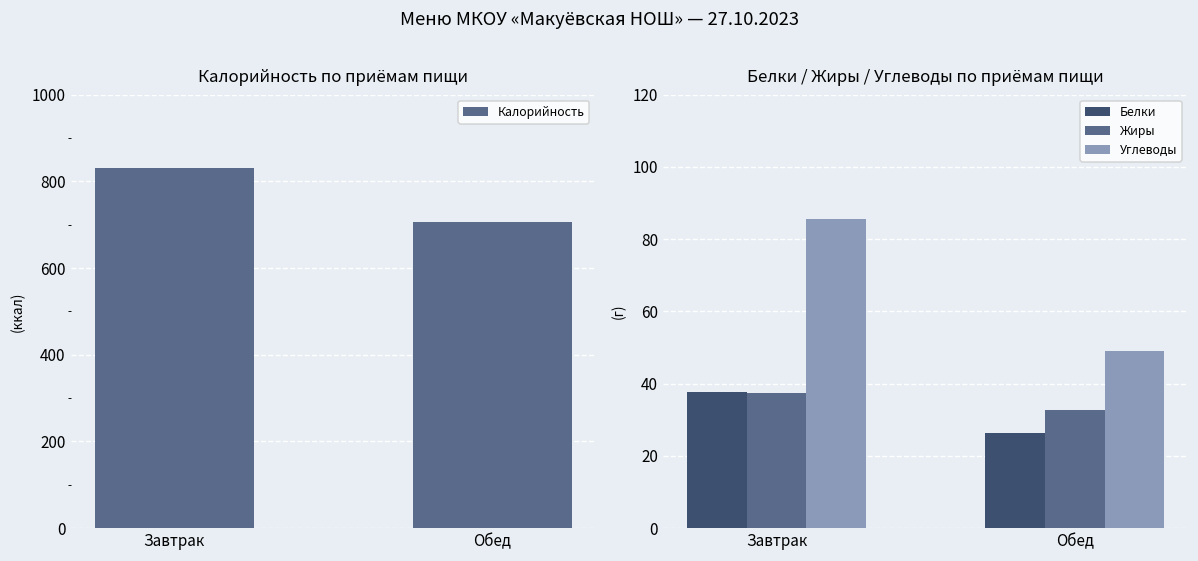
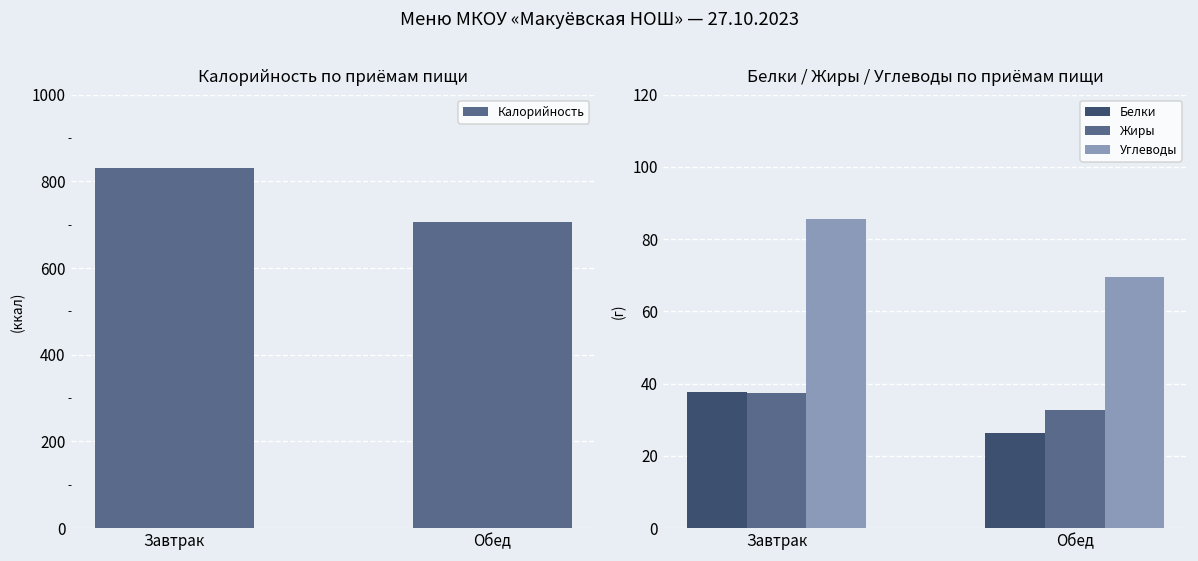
Белки / Жиры / Углеводы по приёмам пищи, Углеводы, Обед: 49 -> 70
